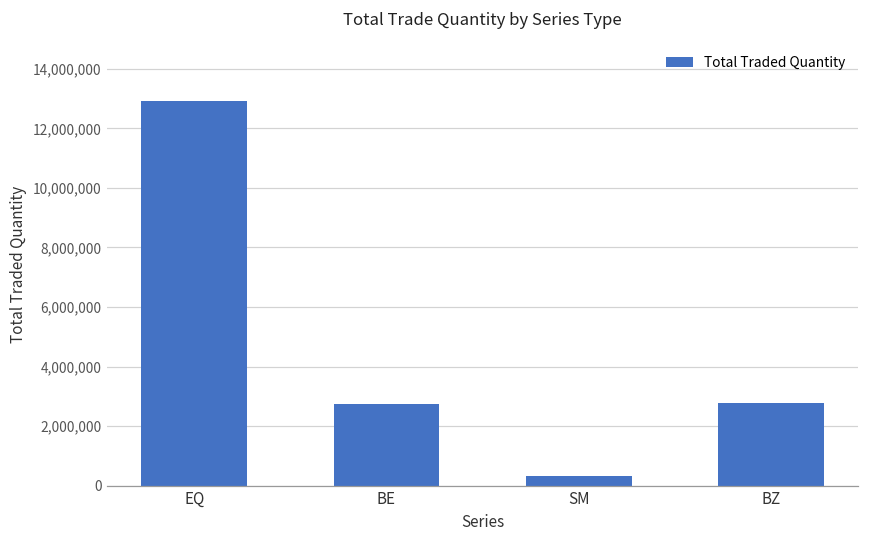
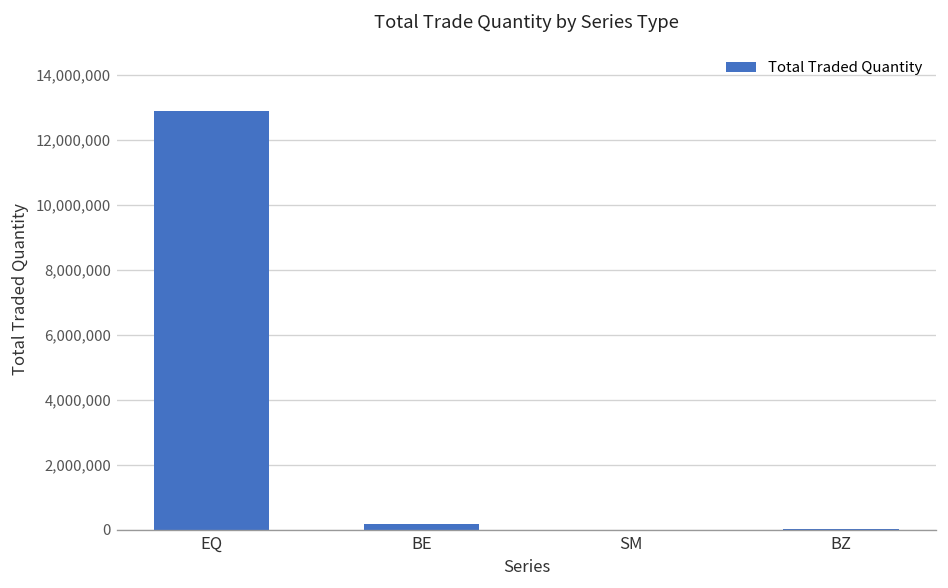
BE: 2,700,000 -> 200,000
SM: 300,000 -> 0
BZ: 2,800,000 -> 0
